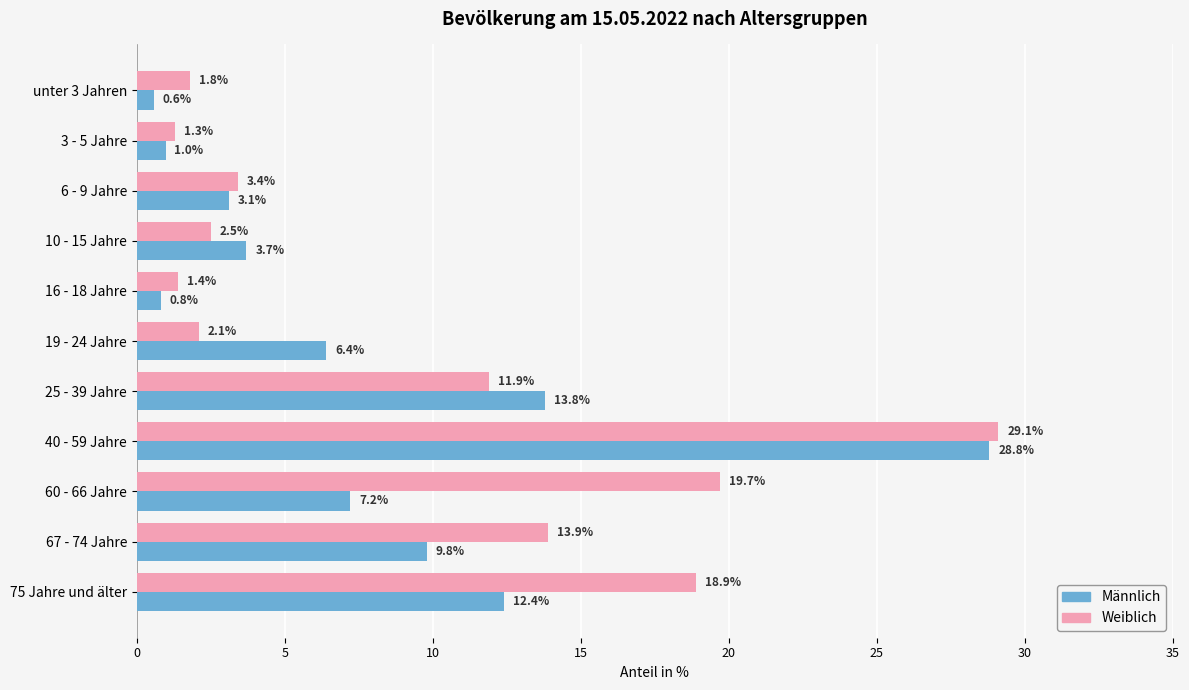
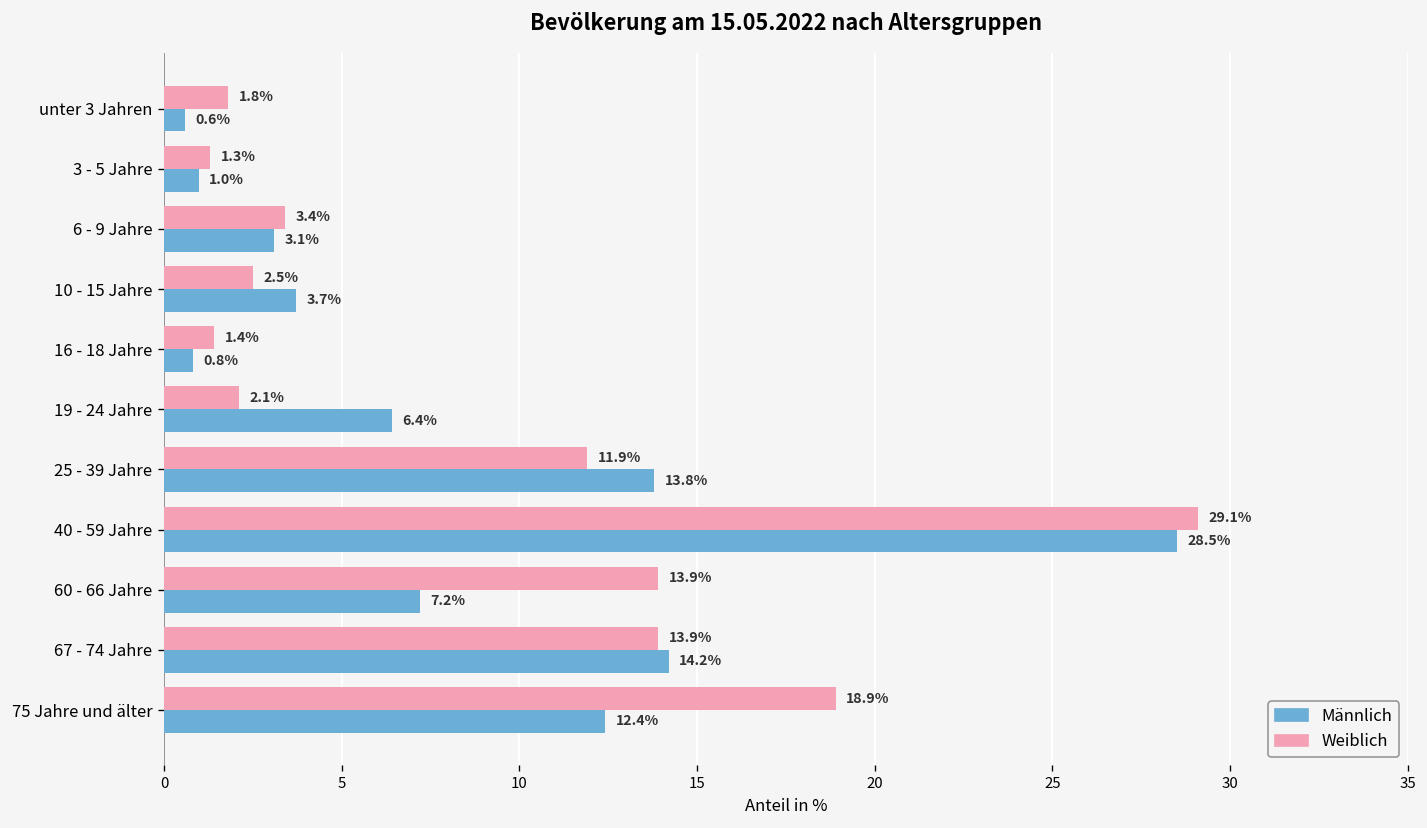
Männlich, 40 - 59 Jahre: 28.8% -> 28.5%
Weiblich, 60 - 66 Jahre: 19.7% -> 13.9%
Männlich, 67 - 74 Jahre: 9.8% -> 14.2%
